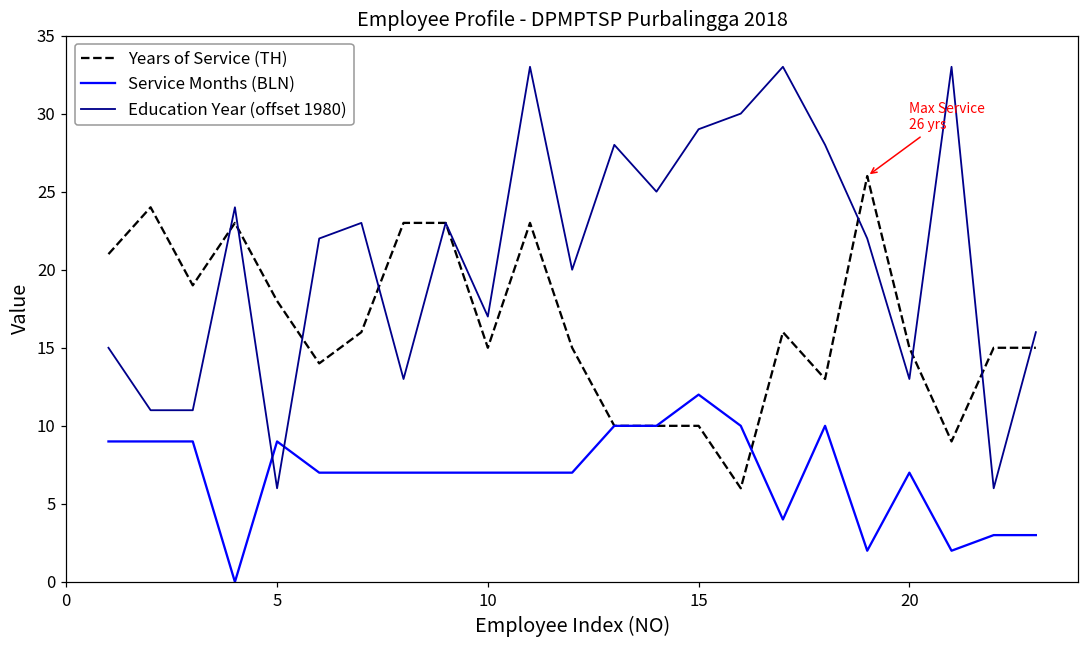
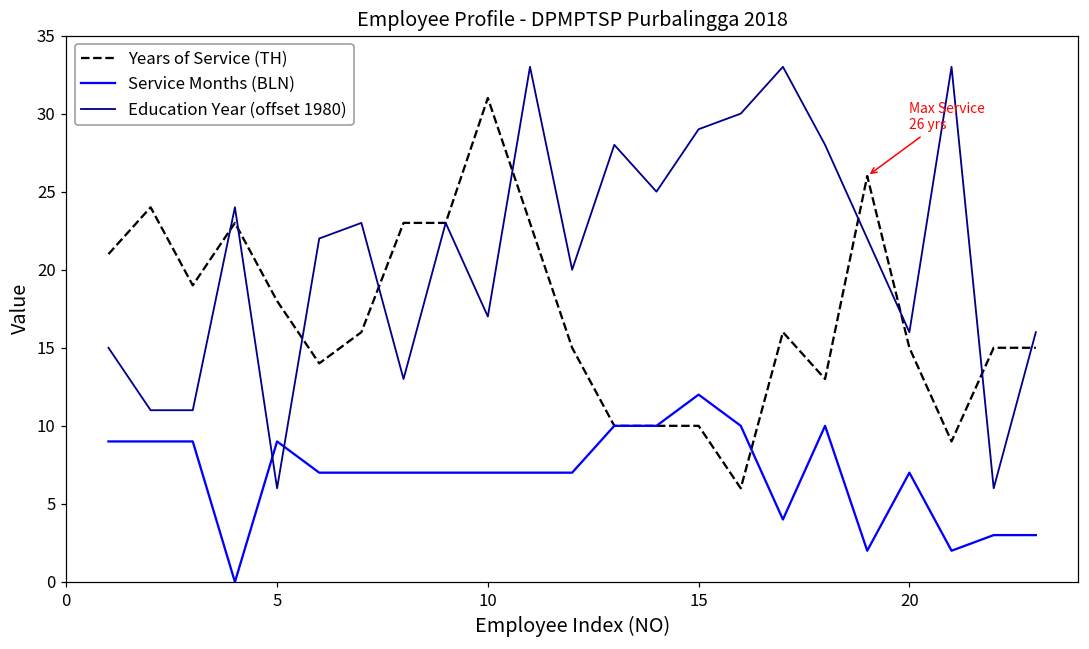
Years of Service (TH), 10: 15 -> 31
Education Year (offset 1980), 20: 13.0 -> 16.0
